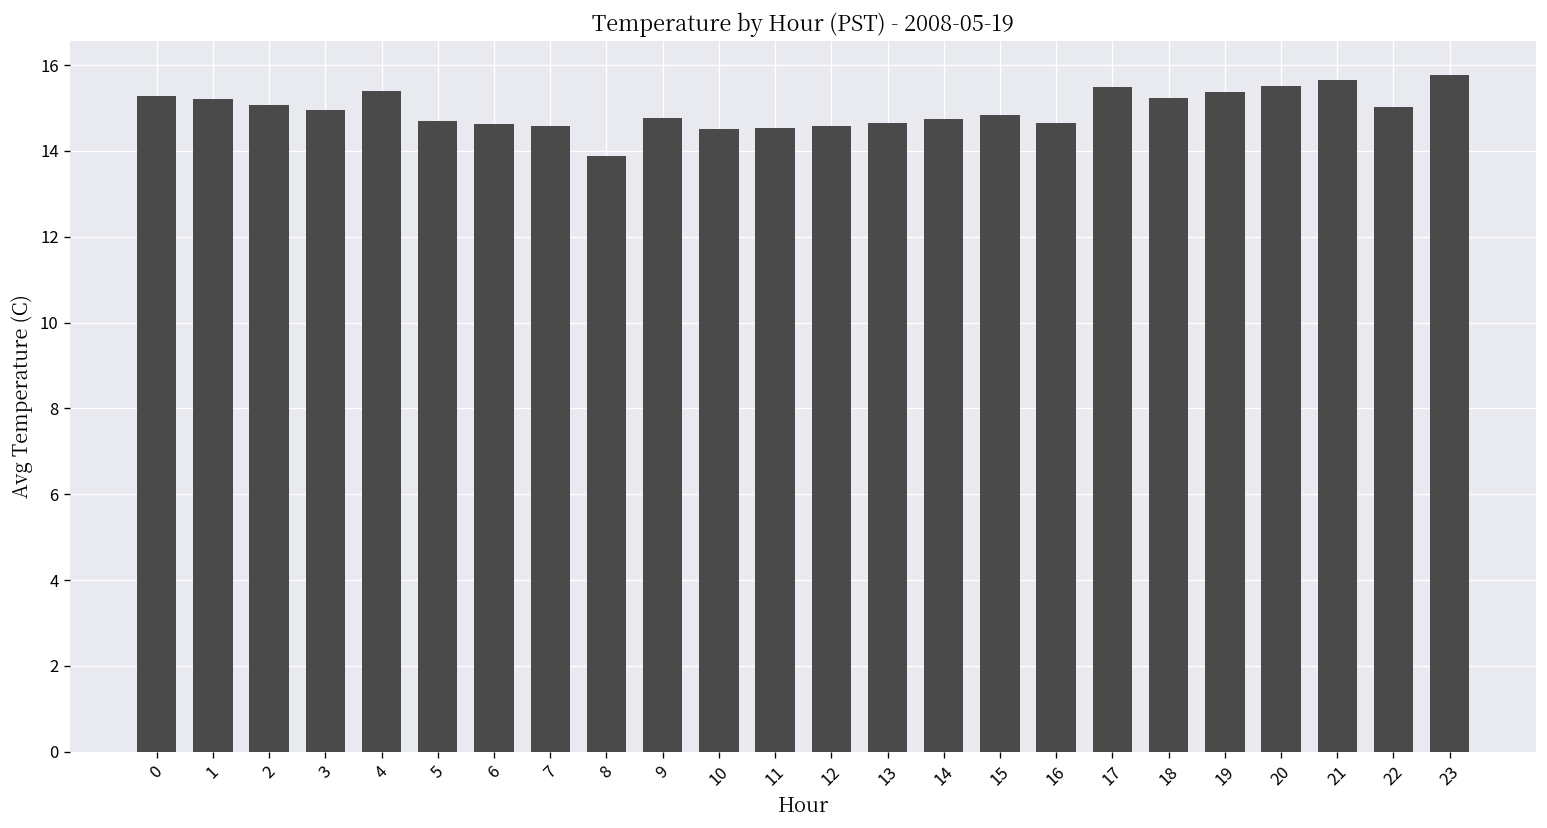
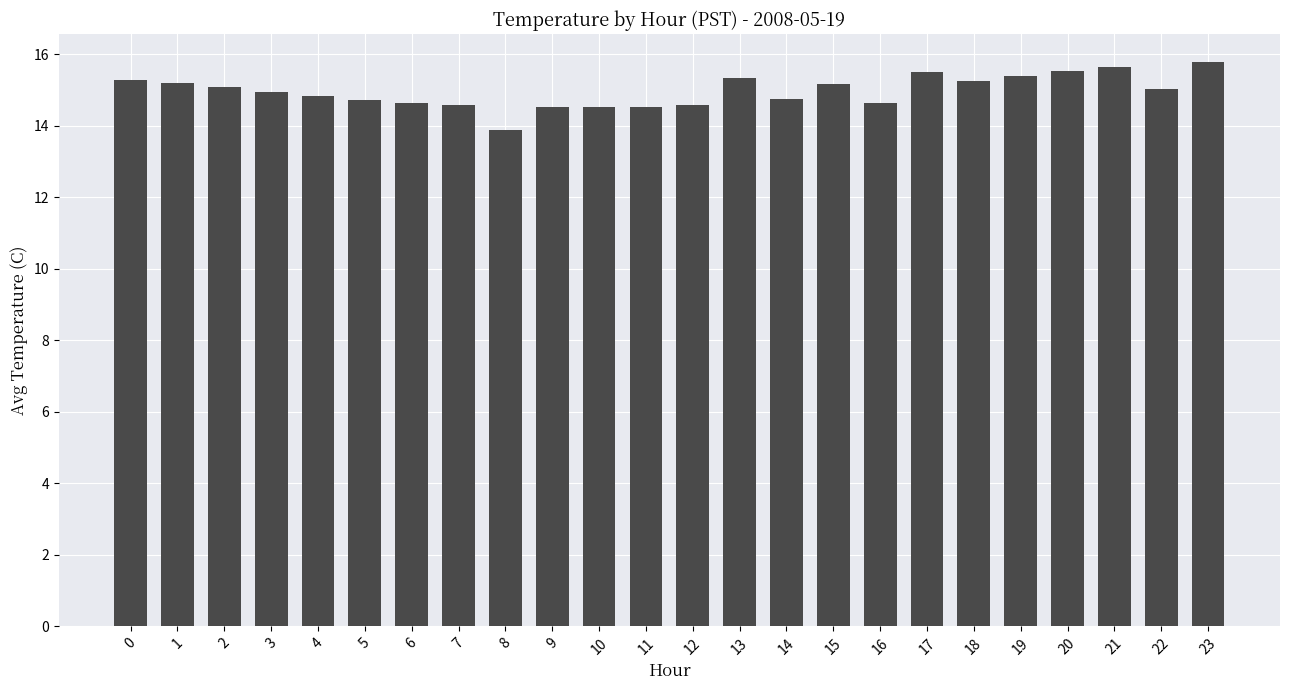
4: 15.4 -> 14.8
9: 14.8 -> 14.5
13: 14.7 -> 15.3
15: 14.9 -> 15.2
